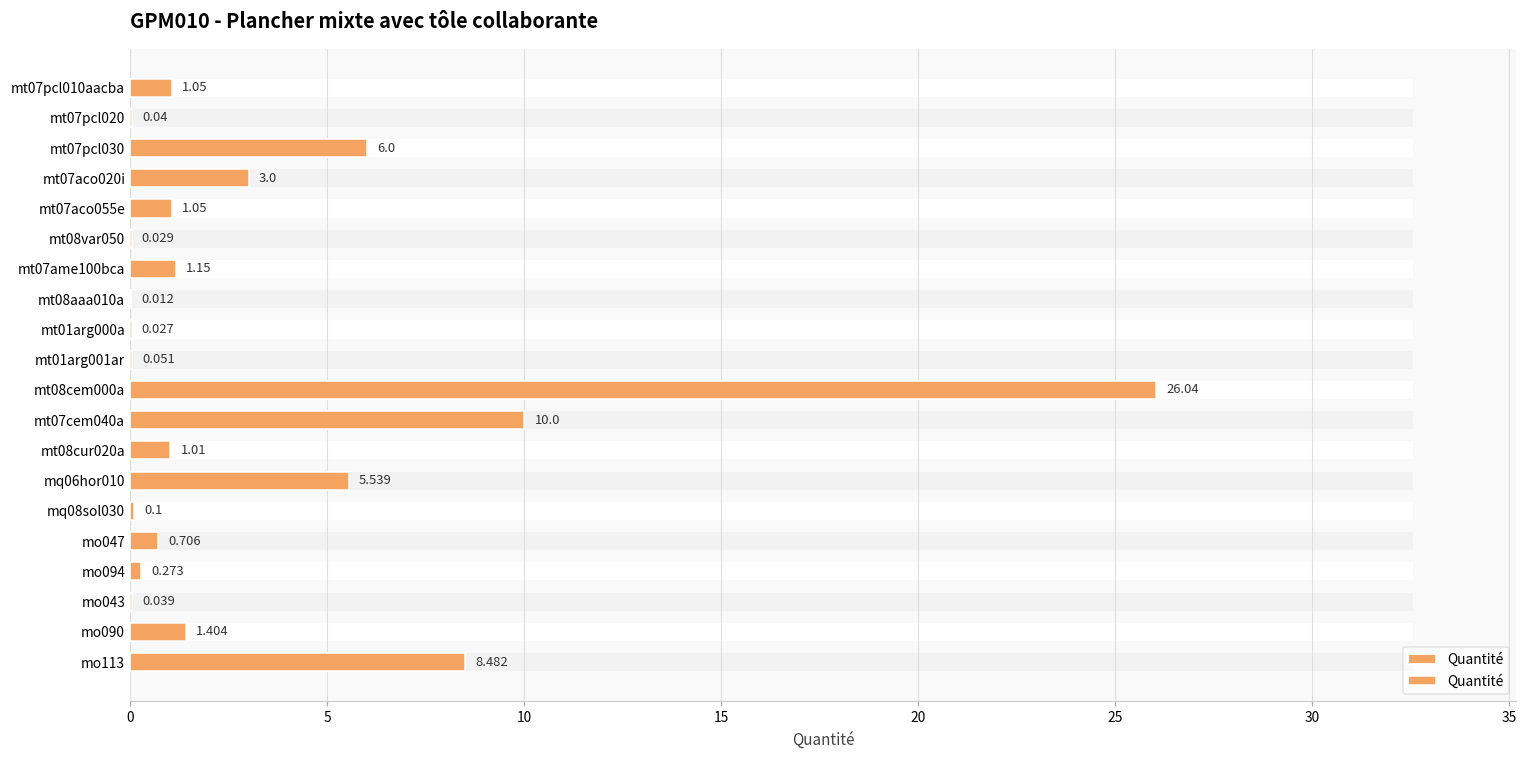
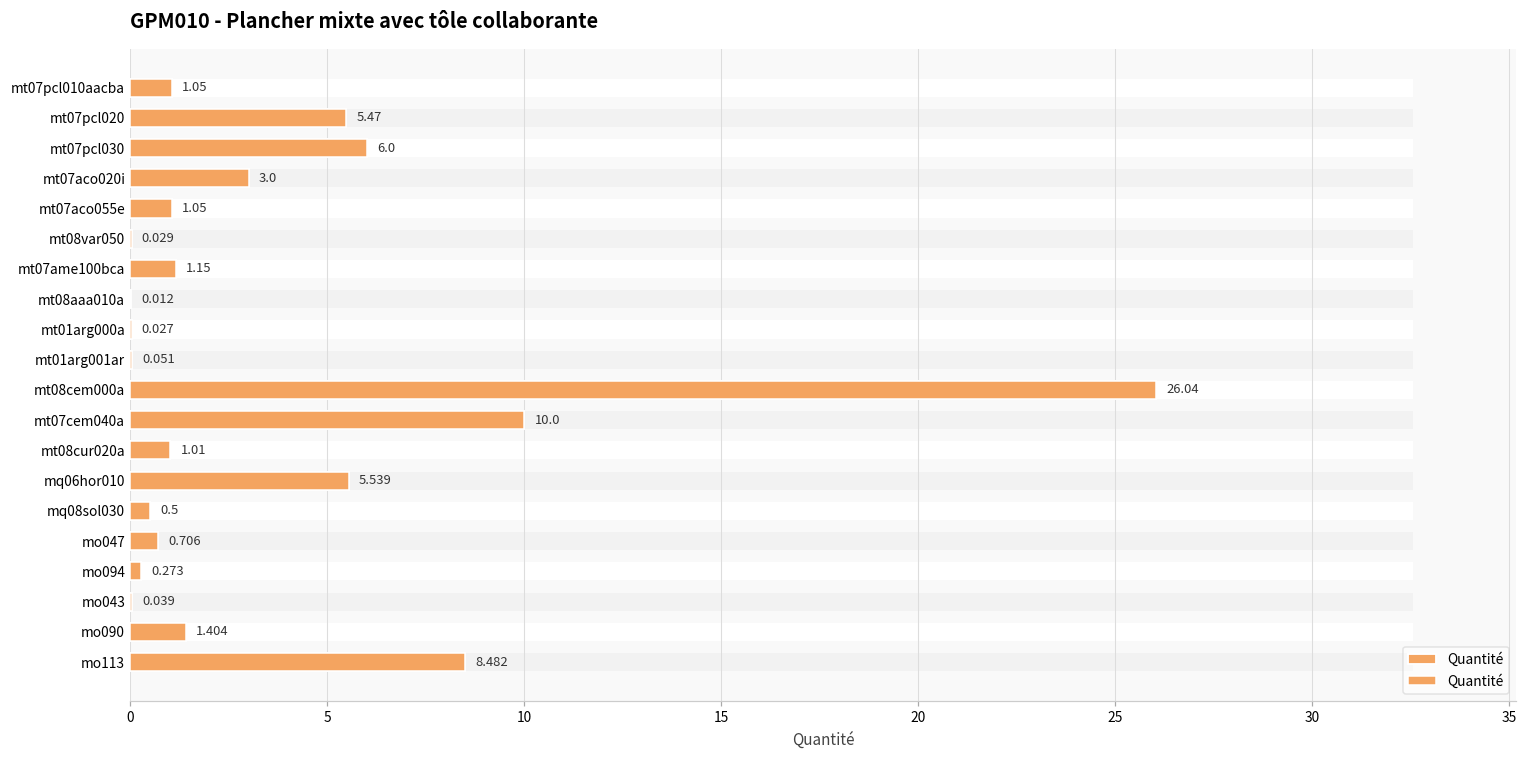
Quantité, mt07pcl020: 0.04 -> 5.47
Quantité, mq08sol030: 0.1 -> 0.5
